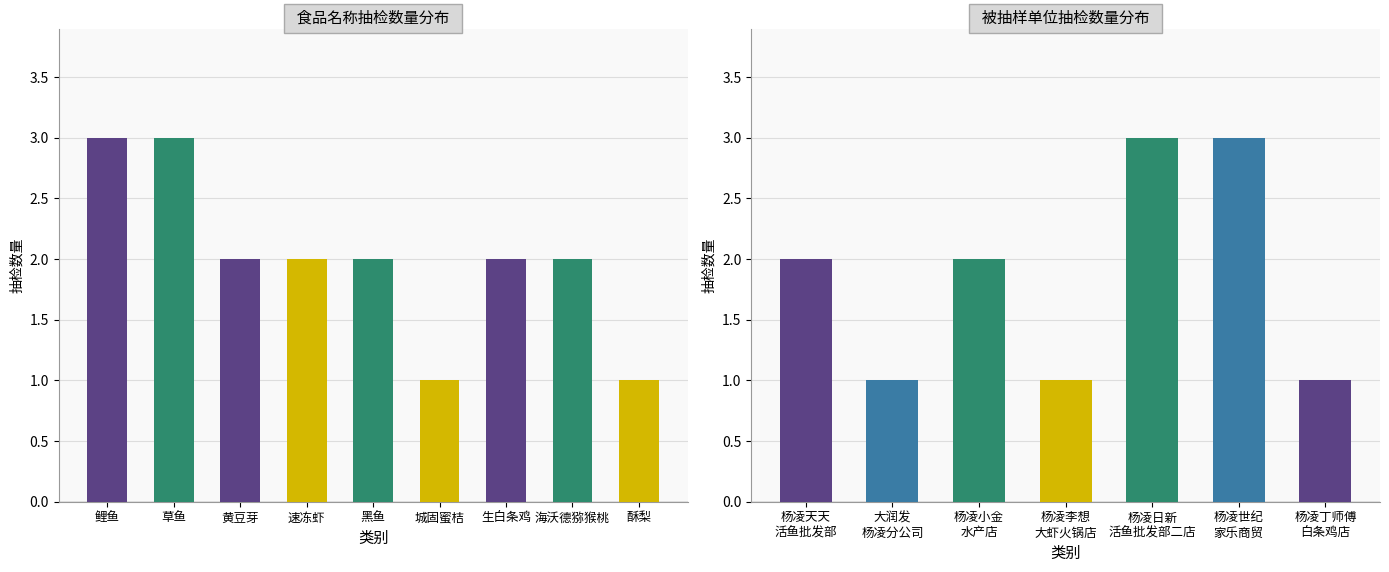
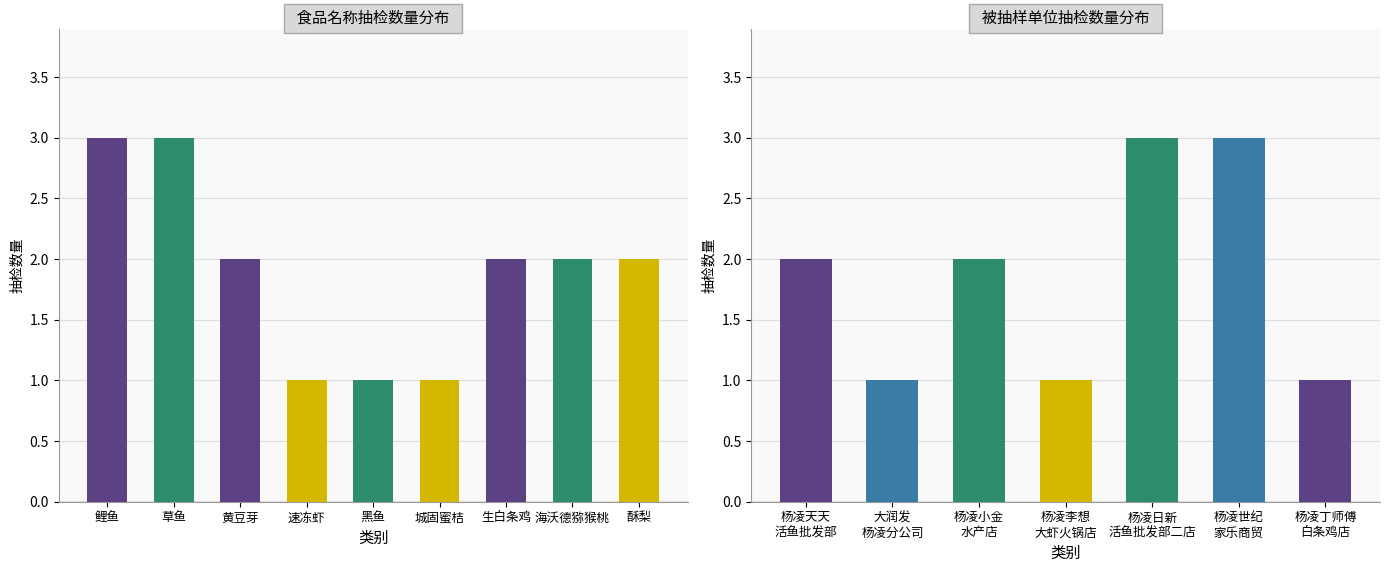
食品名称抽检数量分布, 速冻虾: 2 -> 1
食品名称抽检数量分布, 黑鱼: 2 -> 1
食品名称抽检数量分布, 酥梨: 1 -> 2
